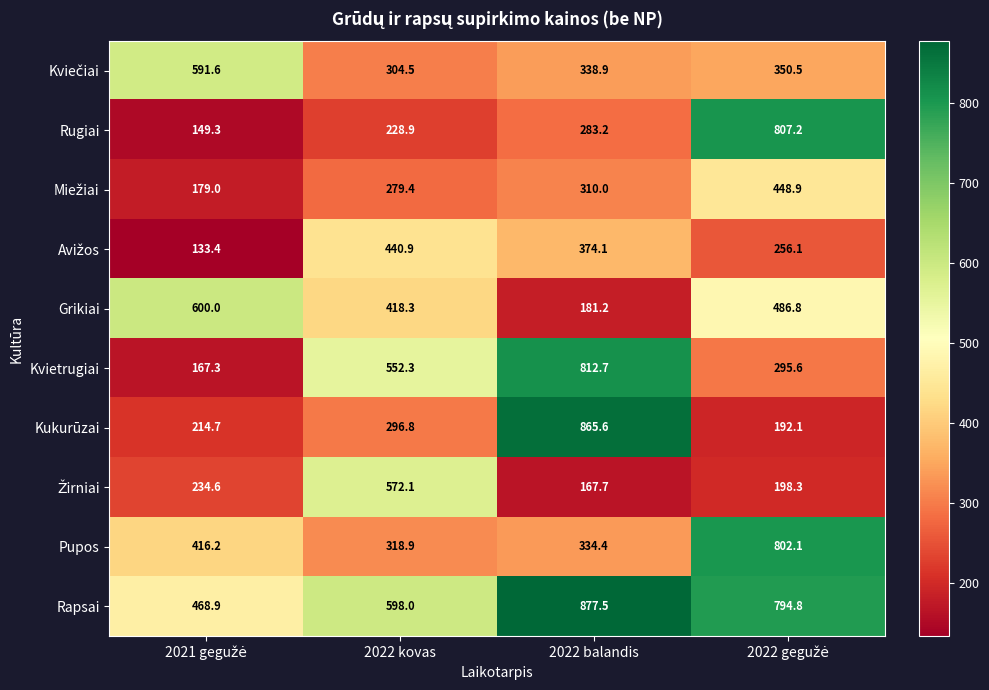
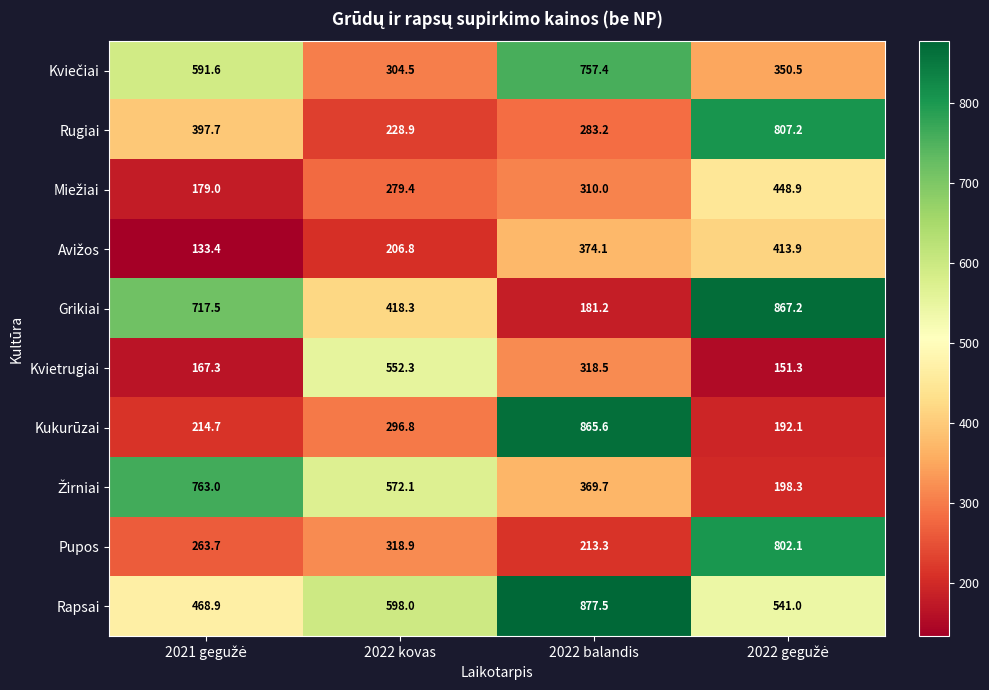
Kviečiai, 2022 balandis: 338.9 -> 757.4
Rugiai, 2021 gegužė: 149.3 -> 397.7
Avižos, 2022 kovas: 440.9 -> 206.8
Avižos, 2022 gegužė: 256.1 -> 413.9
Grikiai, 2021 gegužė: 600.0 -> 717.5
Grikiai, 2022 gegužė: 486.8 -> 867.2
Kvietrugiai, 2022 balandis: 812.7 -> 318.5
Kvietrugiai, 2022 gegužė: 295.6 -> 151.3
Žirniai, 2021 gegužė: 234.6 -> 763.0
Žirniai, 2022 balandis: 167.7 -> 369.7
Pupos, 2021 gegužė: 416.2 -> 263.7
Pupos, 2022 balandis: 334.4 -> 213.3
Rapsai, 2022 gegužė: 794.8 -> 541.0
